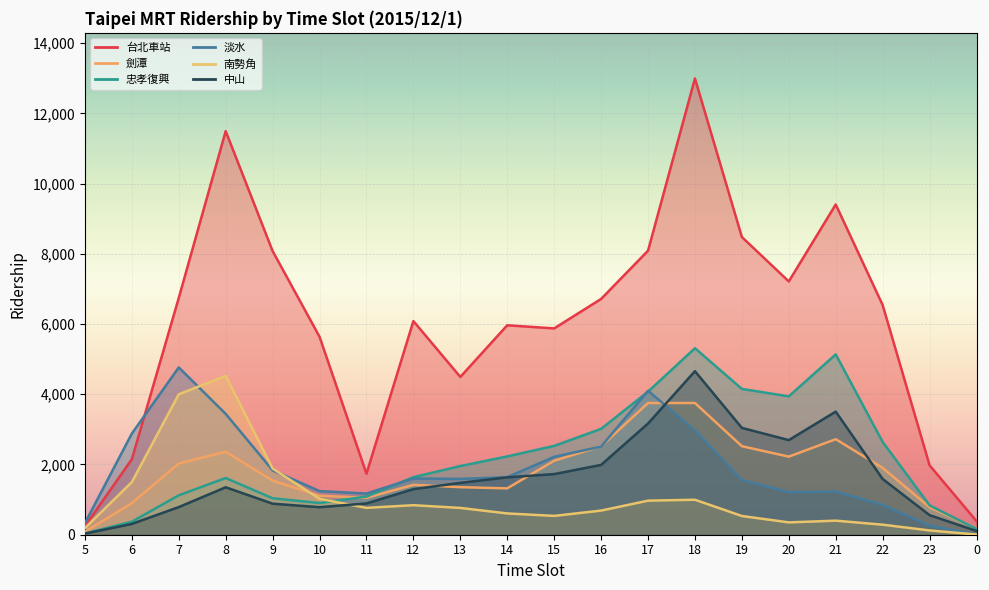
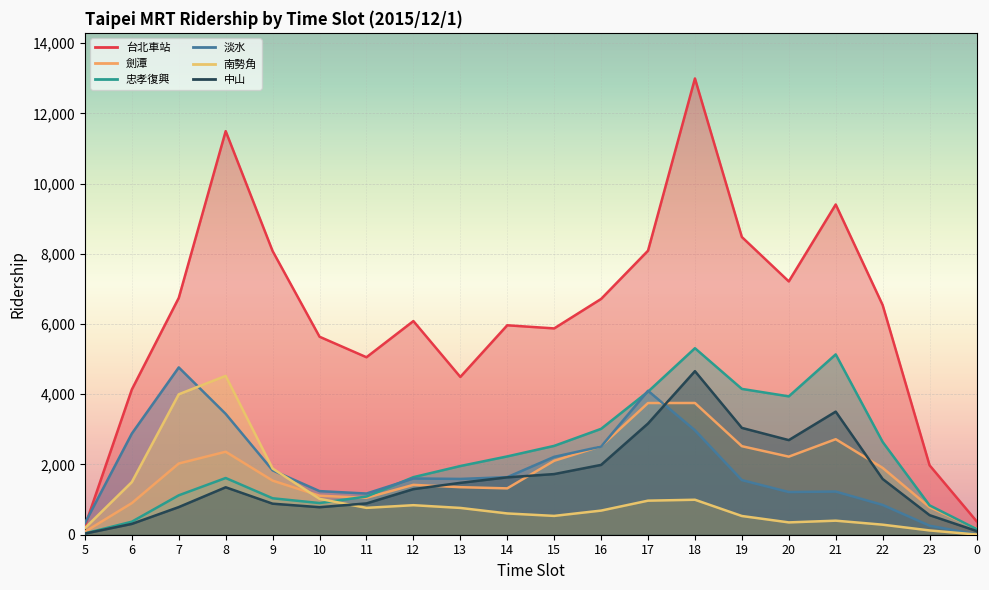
台北車站, 6: 2,100 -> 4,100
台北車站, 11: 1,700 -> 5,100
